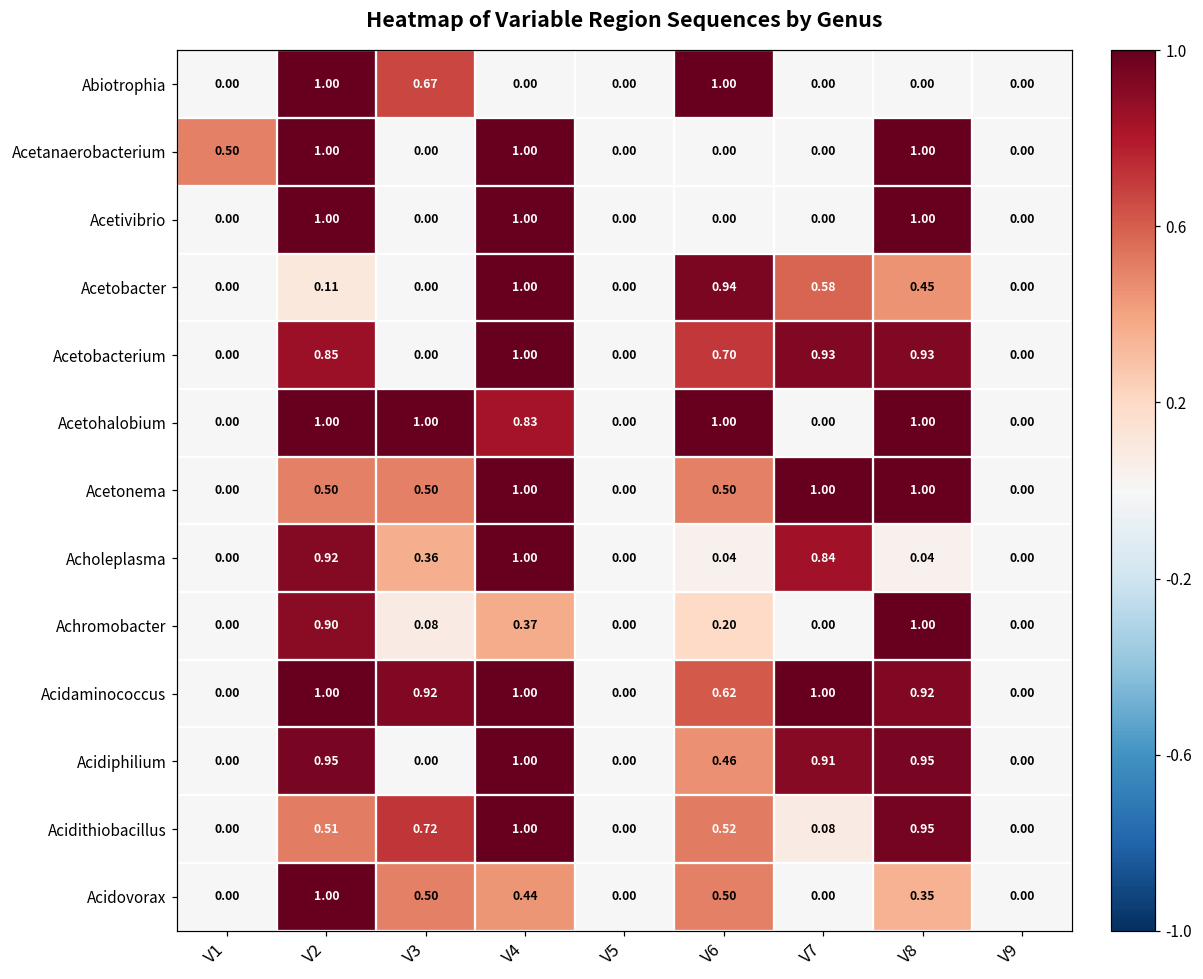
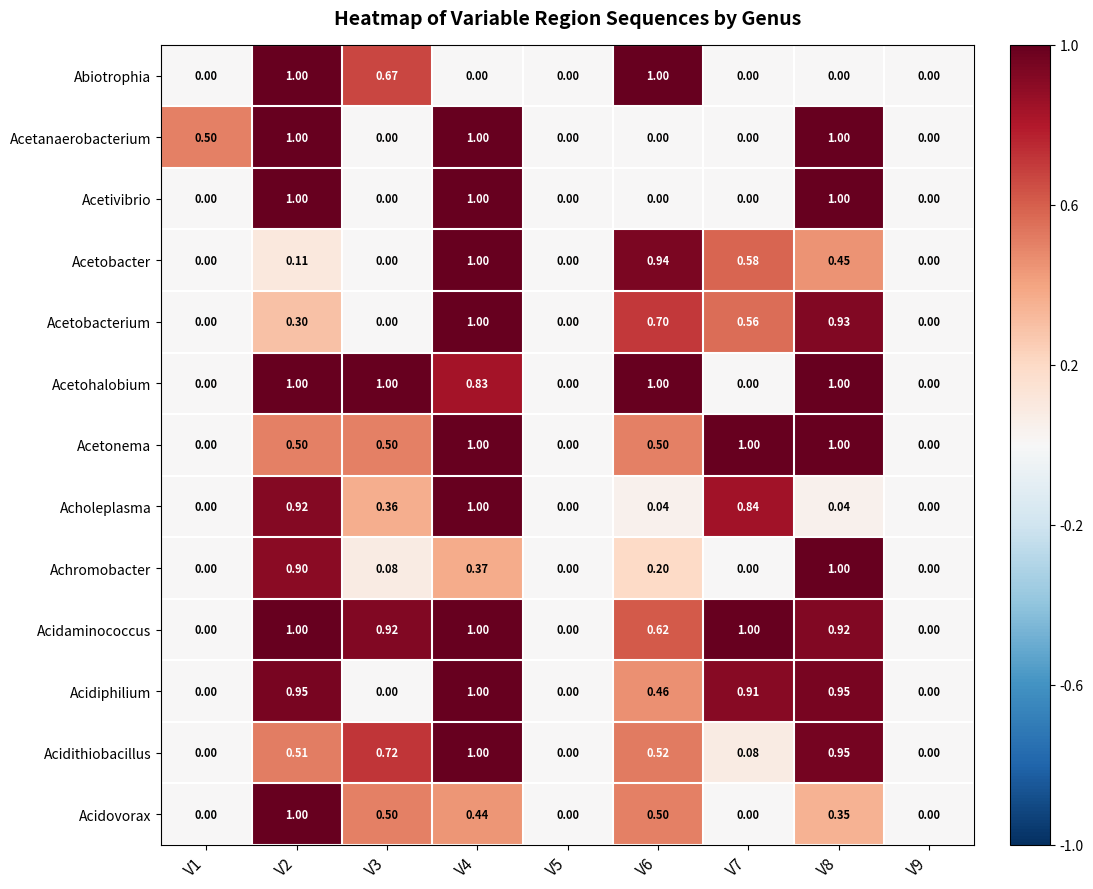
Acetobacterium, V2: 0.85 -> 0.30
Acetobacterium, V7: 0.93 -> 0.56
